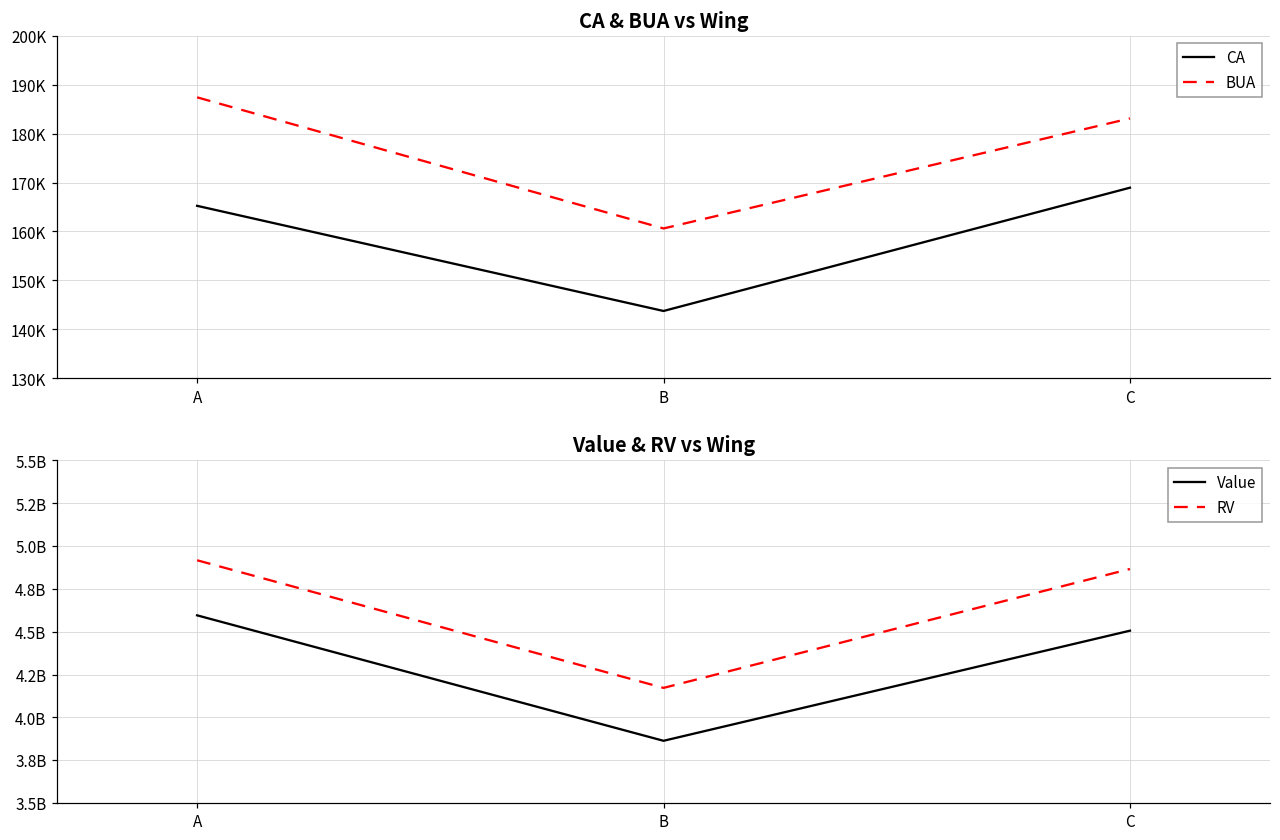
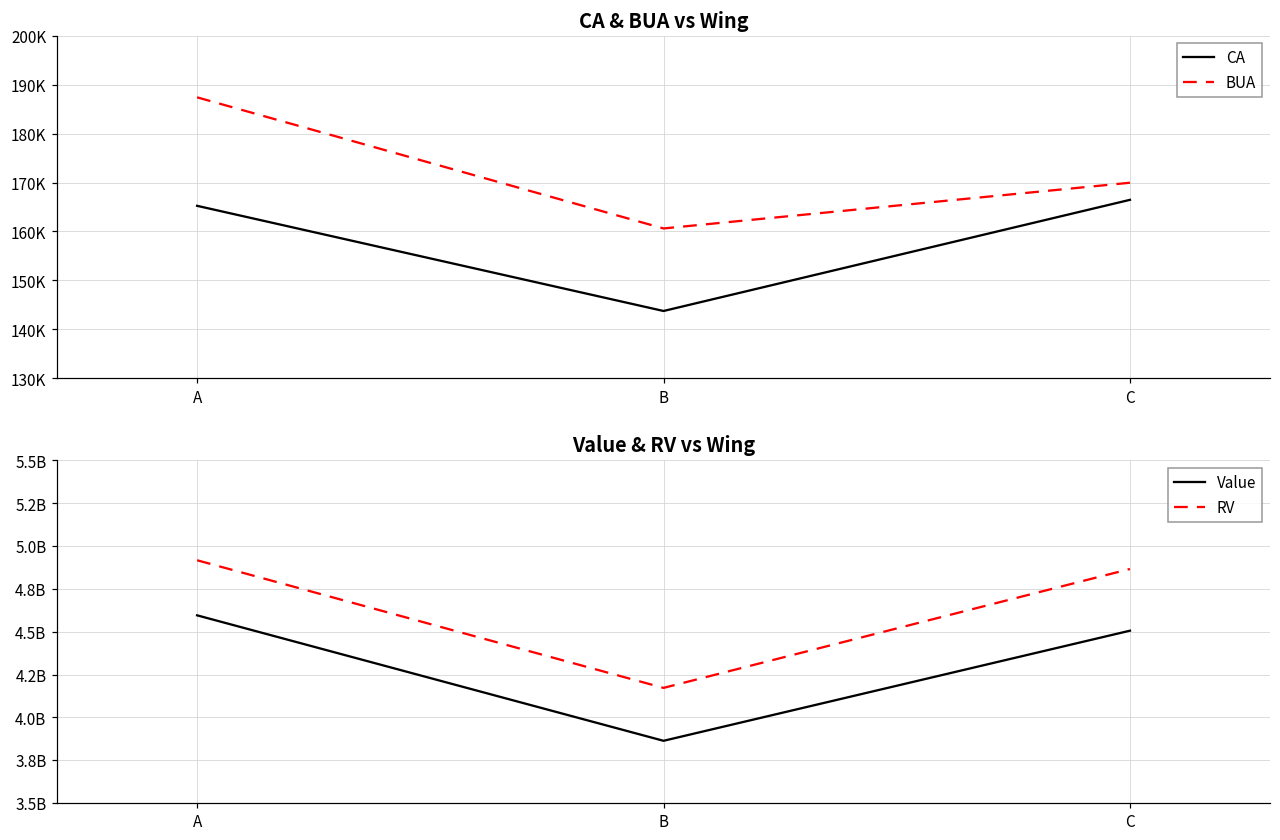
CA & BUA vs Wing, CA, C: 169000 -> 166000
CA & BUA vs Wing, BUA, C: 183000 -> 170000
